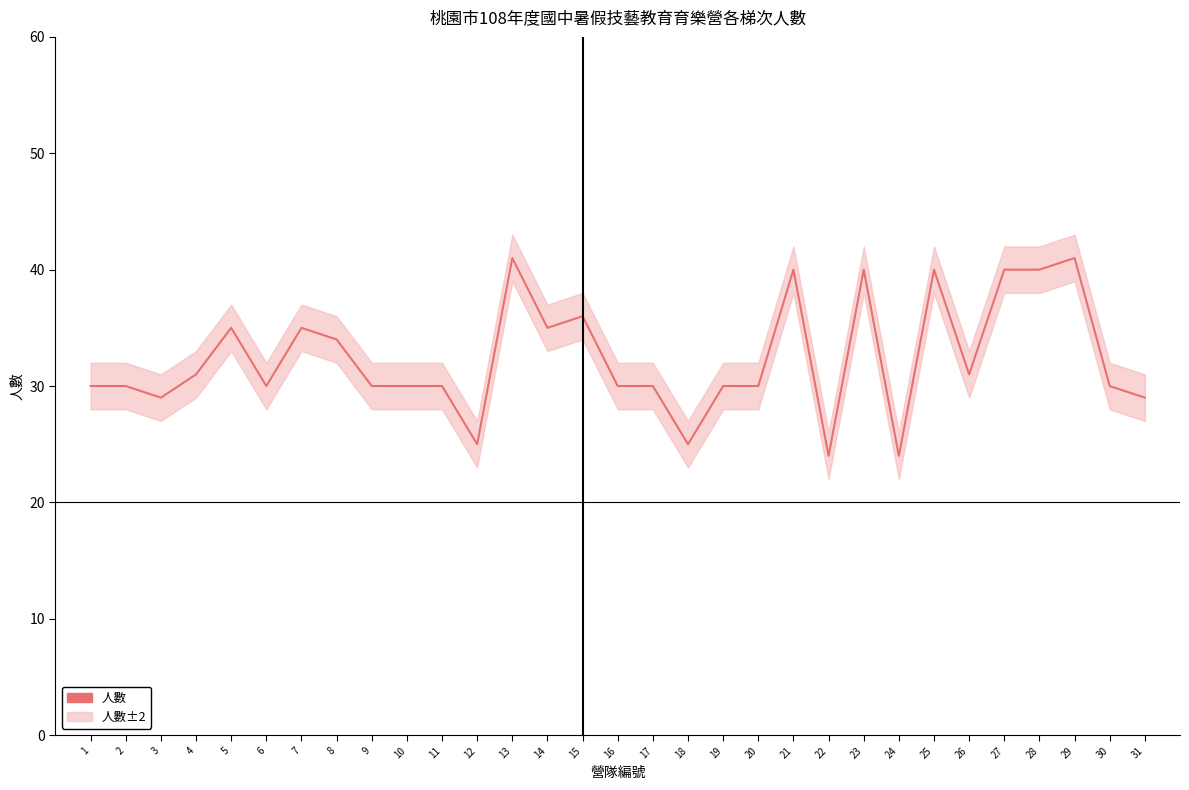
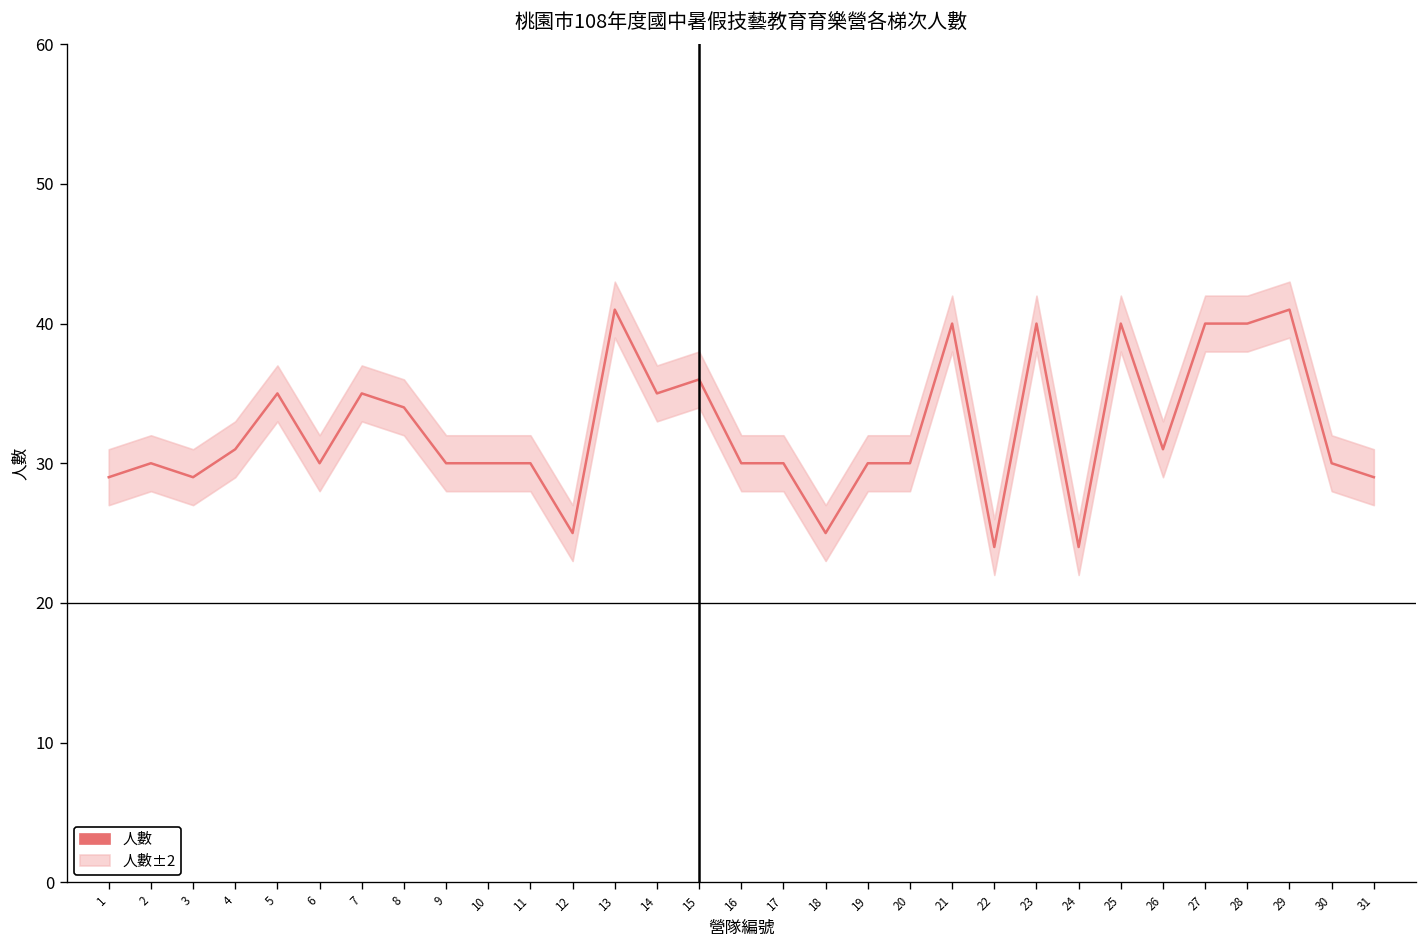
人數, 1: 30 -> 29
